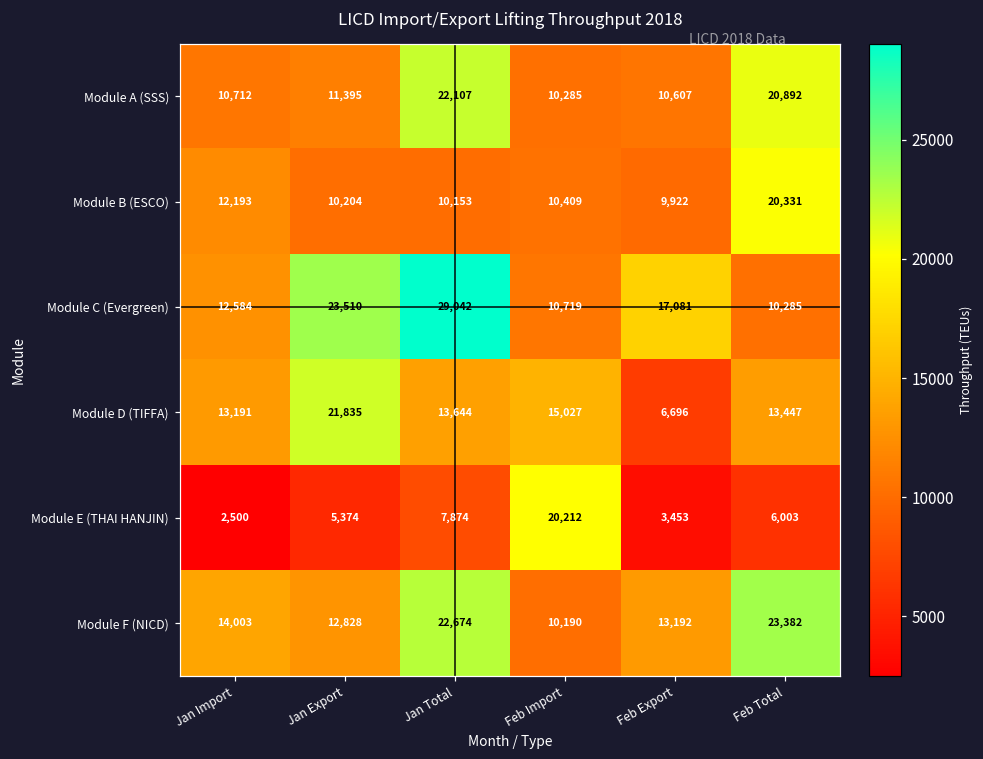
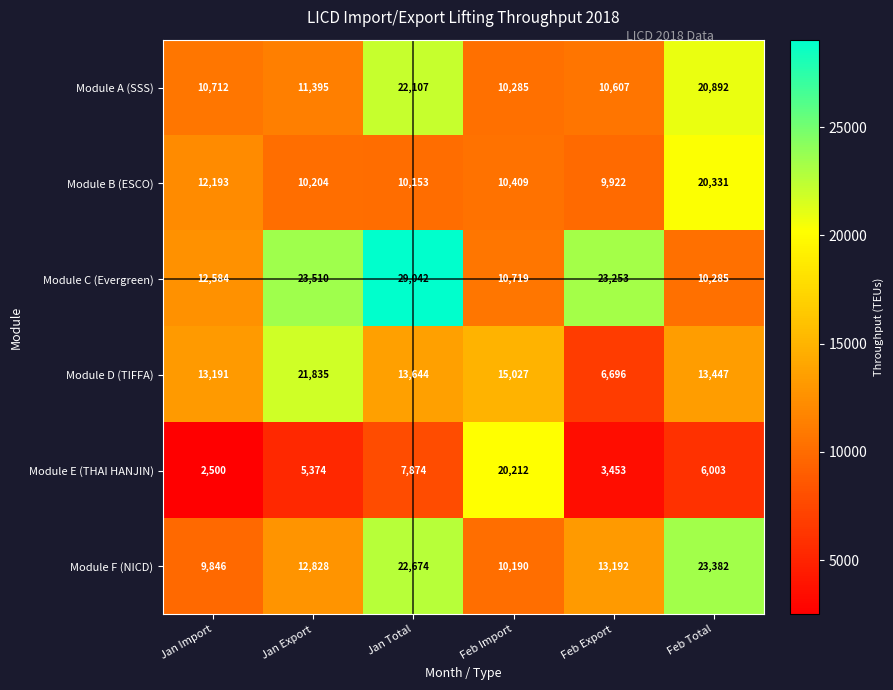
Module C (Evergreen), Feb Export: 17,081 -> 23,253
Module F (NICD), Jan Import: 14,003 -> 9,846
